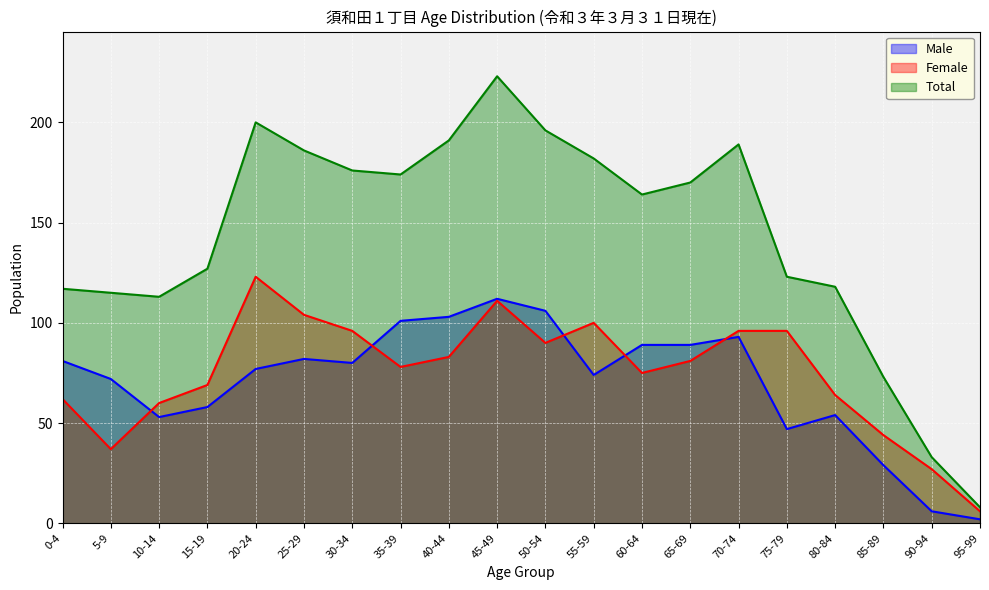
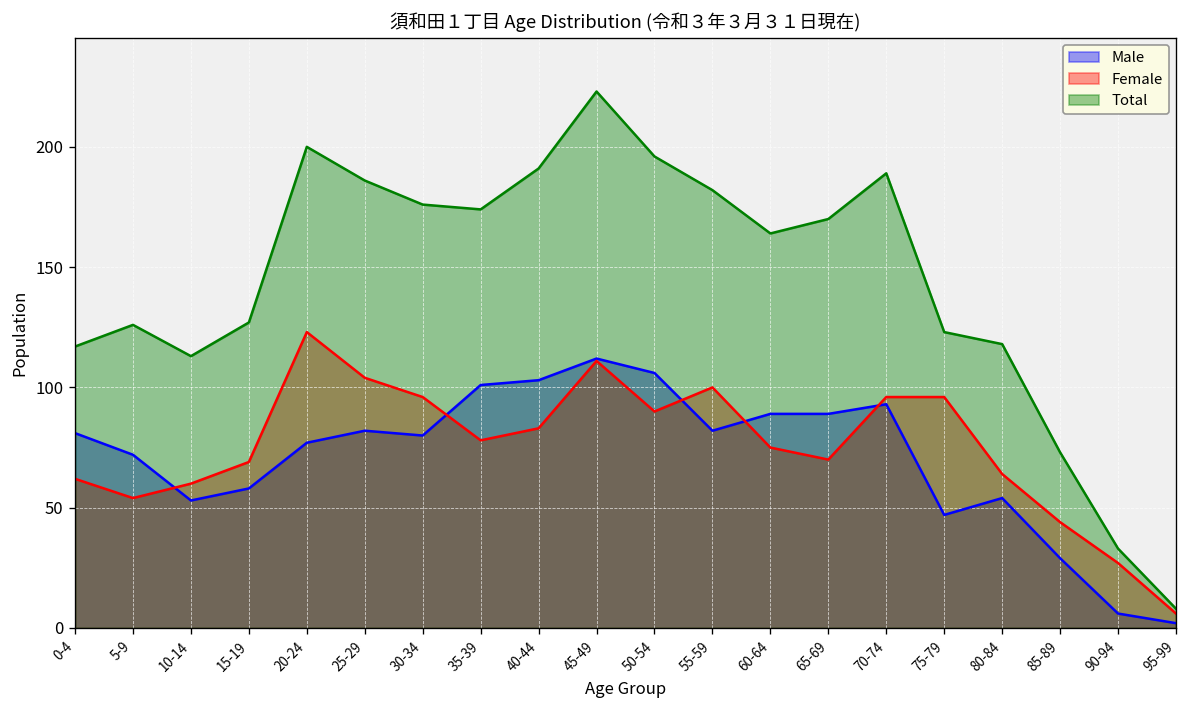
Female, 5-9: 37 -> 54
Total, 5-9: 115 -> 126
Male, 55-59: 74 -> 82
Female, 65-69: 81 -> 70
